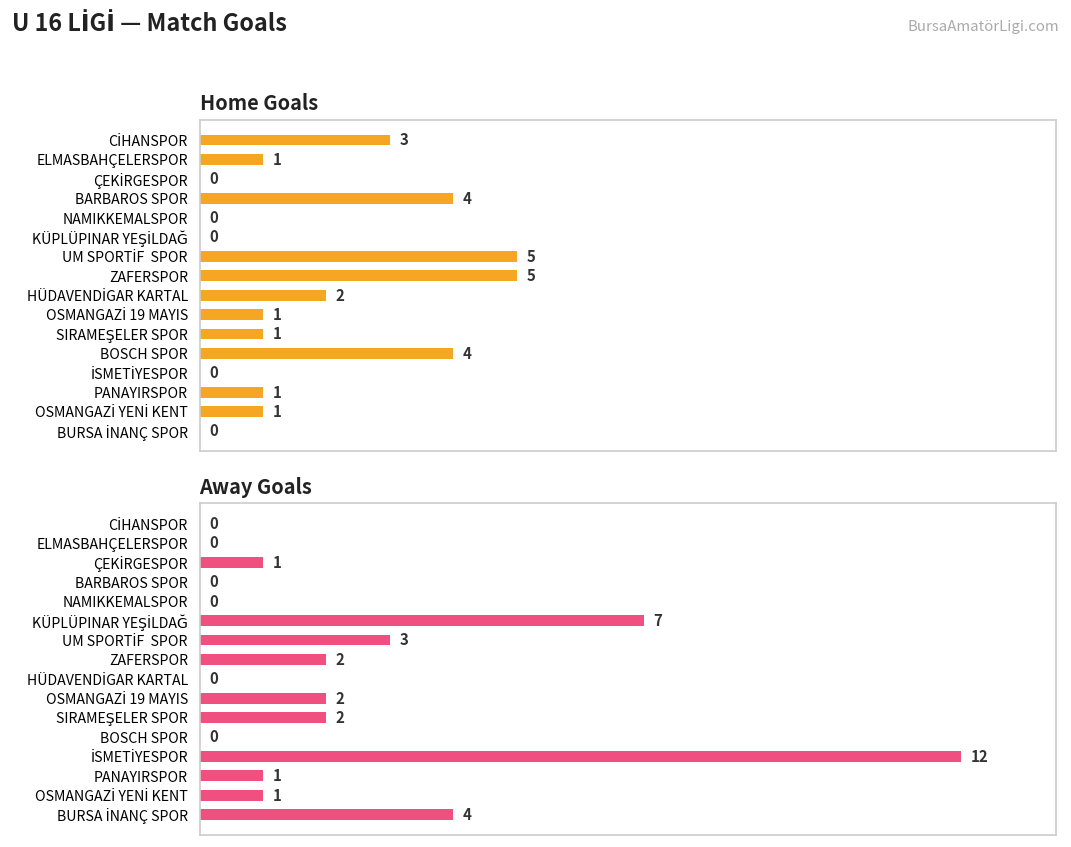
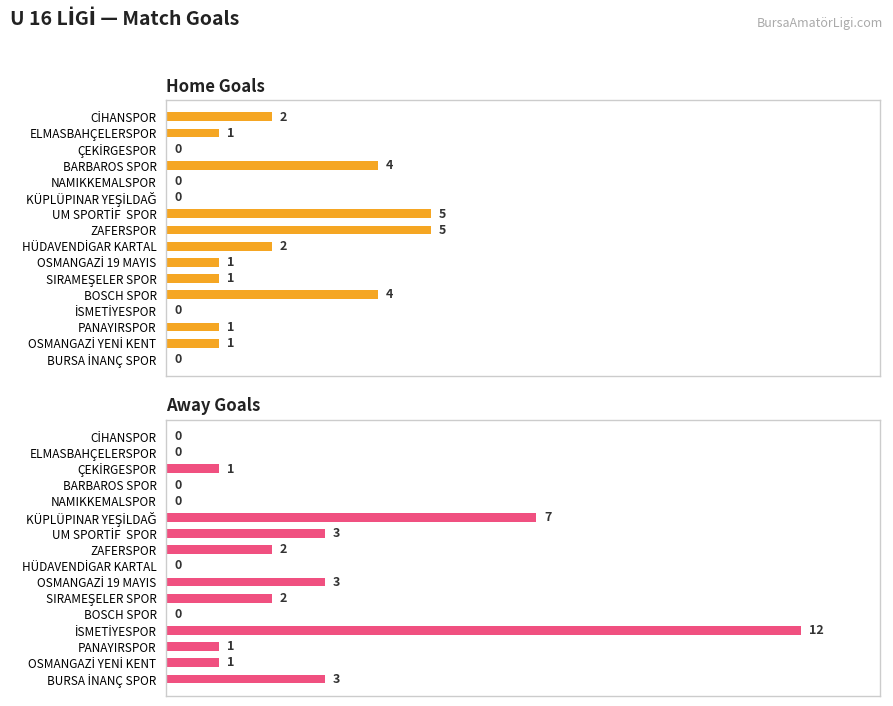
Home Goals, CİHANSPOR: 3 -> 2
Away Goals, OSMANGAZİ 19 MAYIS: 2 -> 3
Away Goals, BURSA İNANÇ SPOR: 4 -> 3
